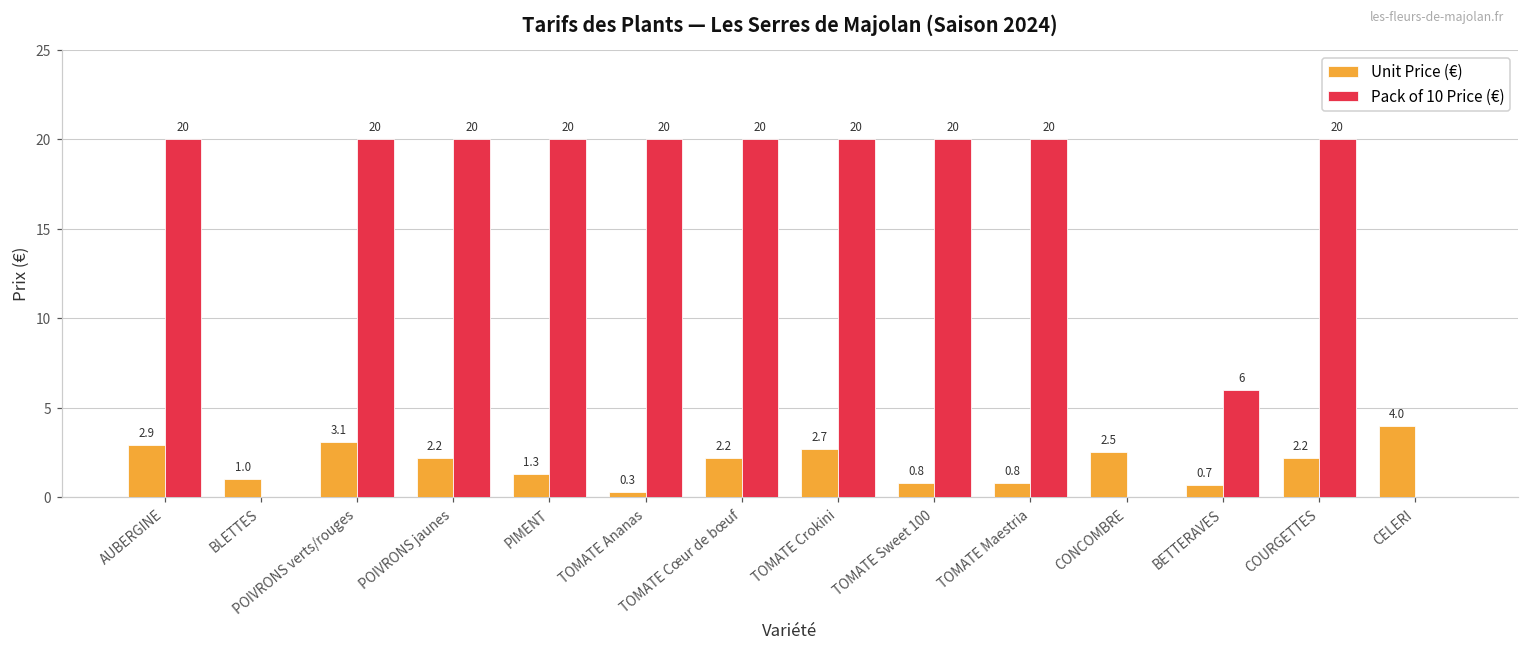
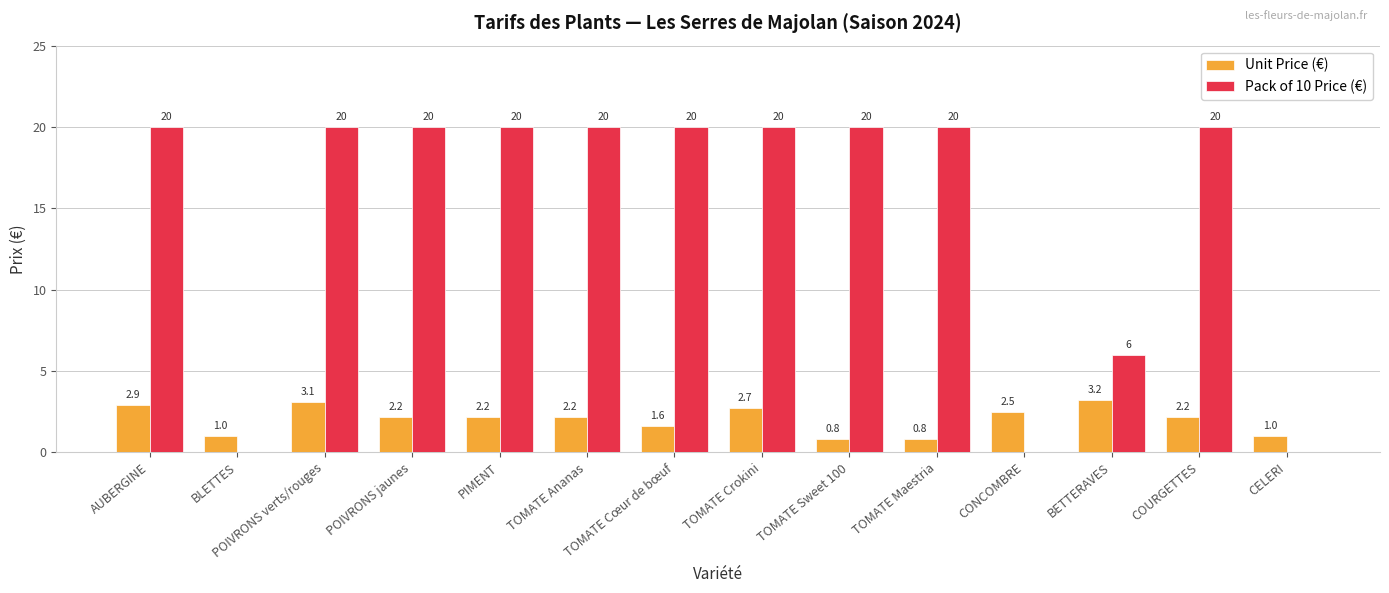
Unit Price (€), PIMENT: 1.3 -> 2.2
Unit Price (€), TOMATE Ananas: 0.3 -> 2.2
Unit Price (€), TOMATE Cœur de bœuf: 2.2 -> 1.6
Unit Price (€), BETTERAVES: 0.7 -> 3.2
Unit Price (€), CELERI: 4.0 -> 1.0
